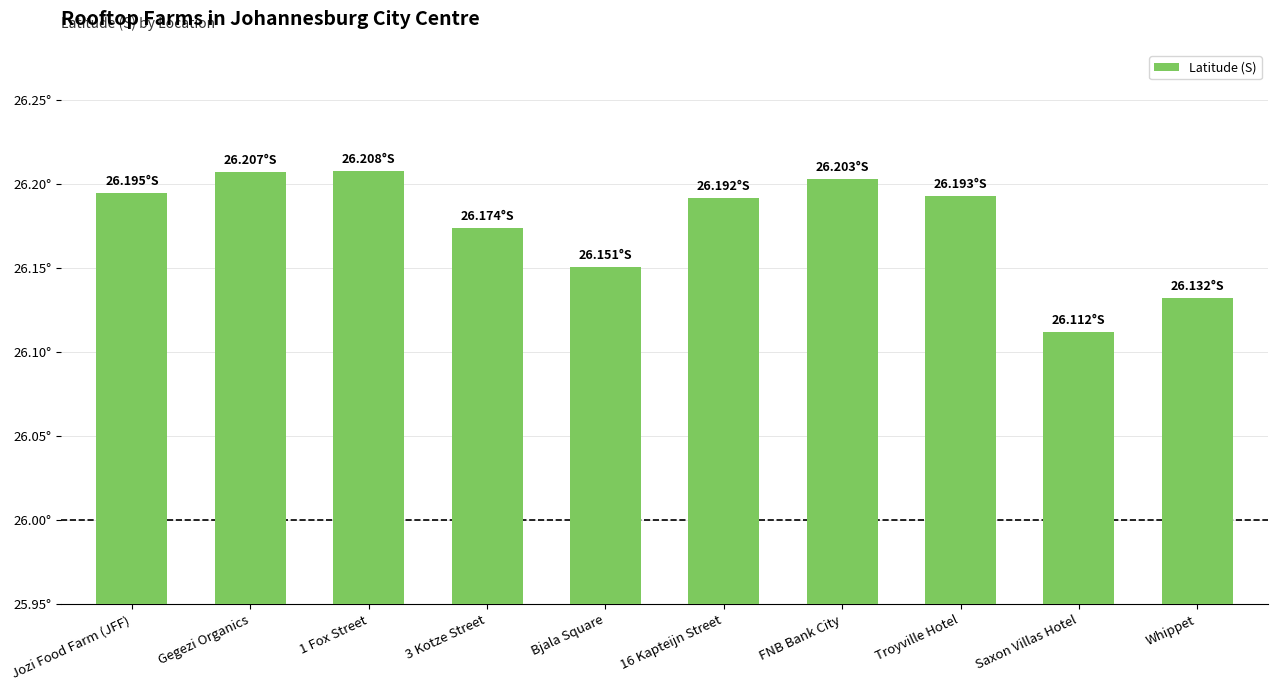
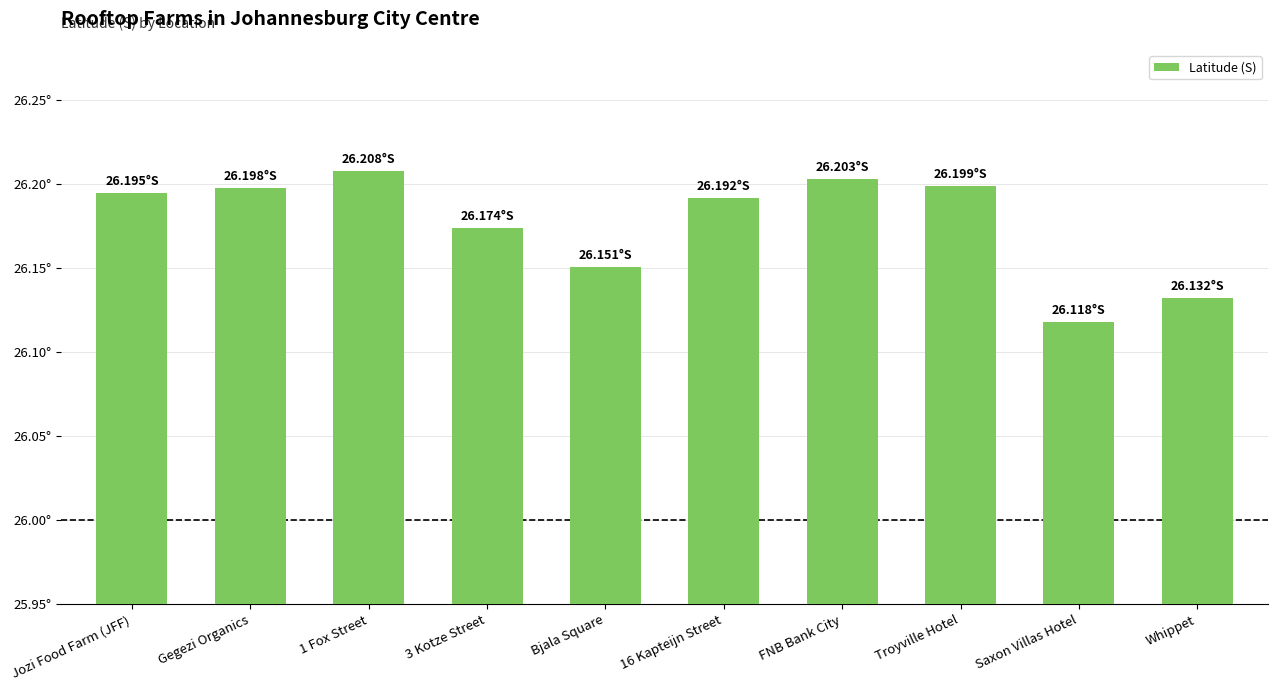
Gegezi Organics: 26.207°S -> 26.198°S
Troyville Hotel: 26.193°S -> 26.199°S
Saxon Villas Hotel: 26.112°S -> 26.118°S
